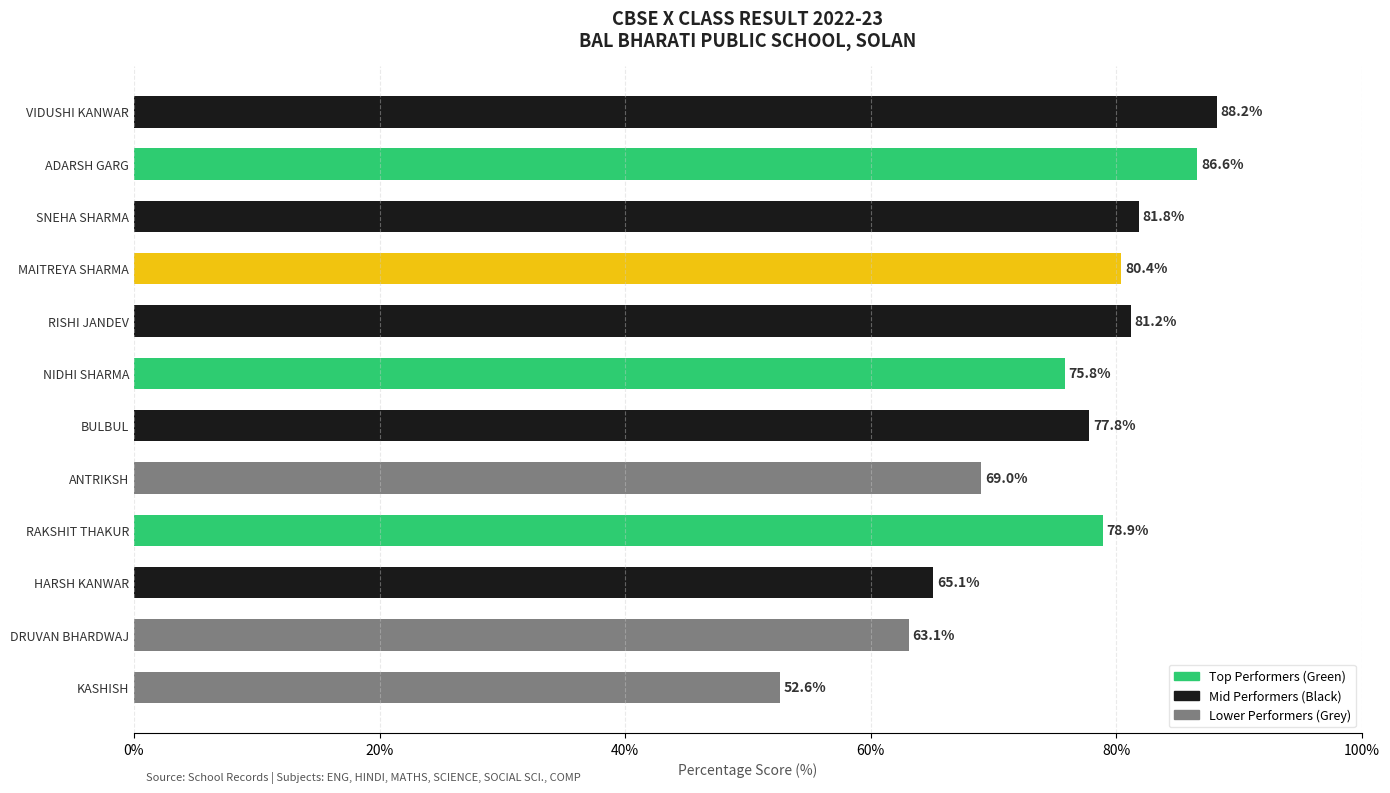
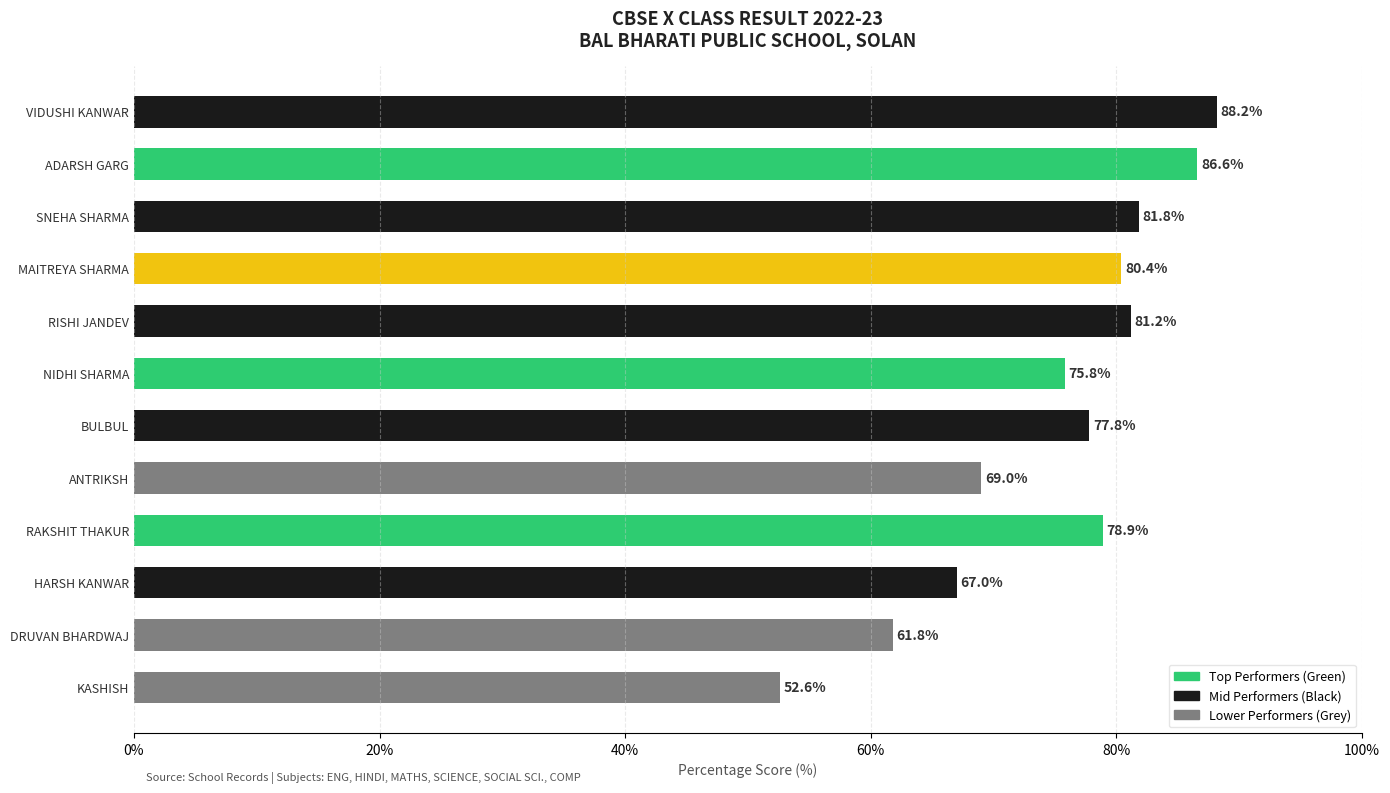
HARSH KANWAR: 65.1% -> 67.0%
DRUVAN BHARDWAJ: 63.1% -> 61.8%
